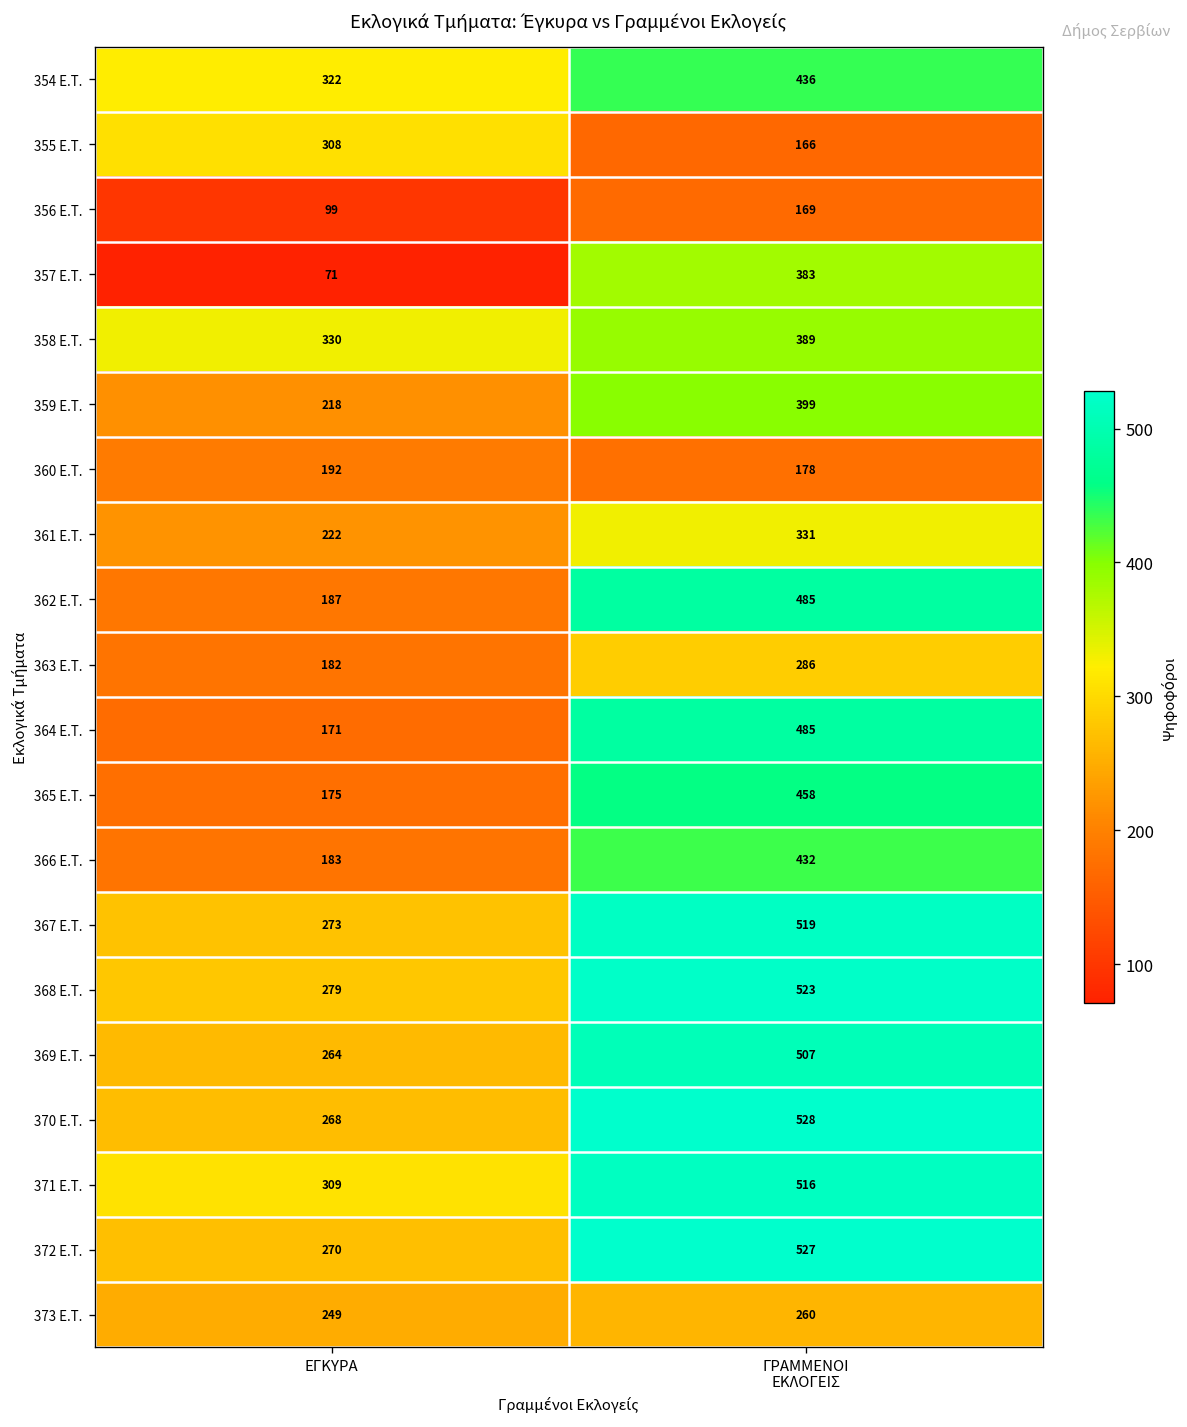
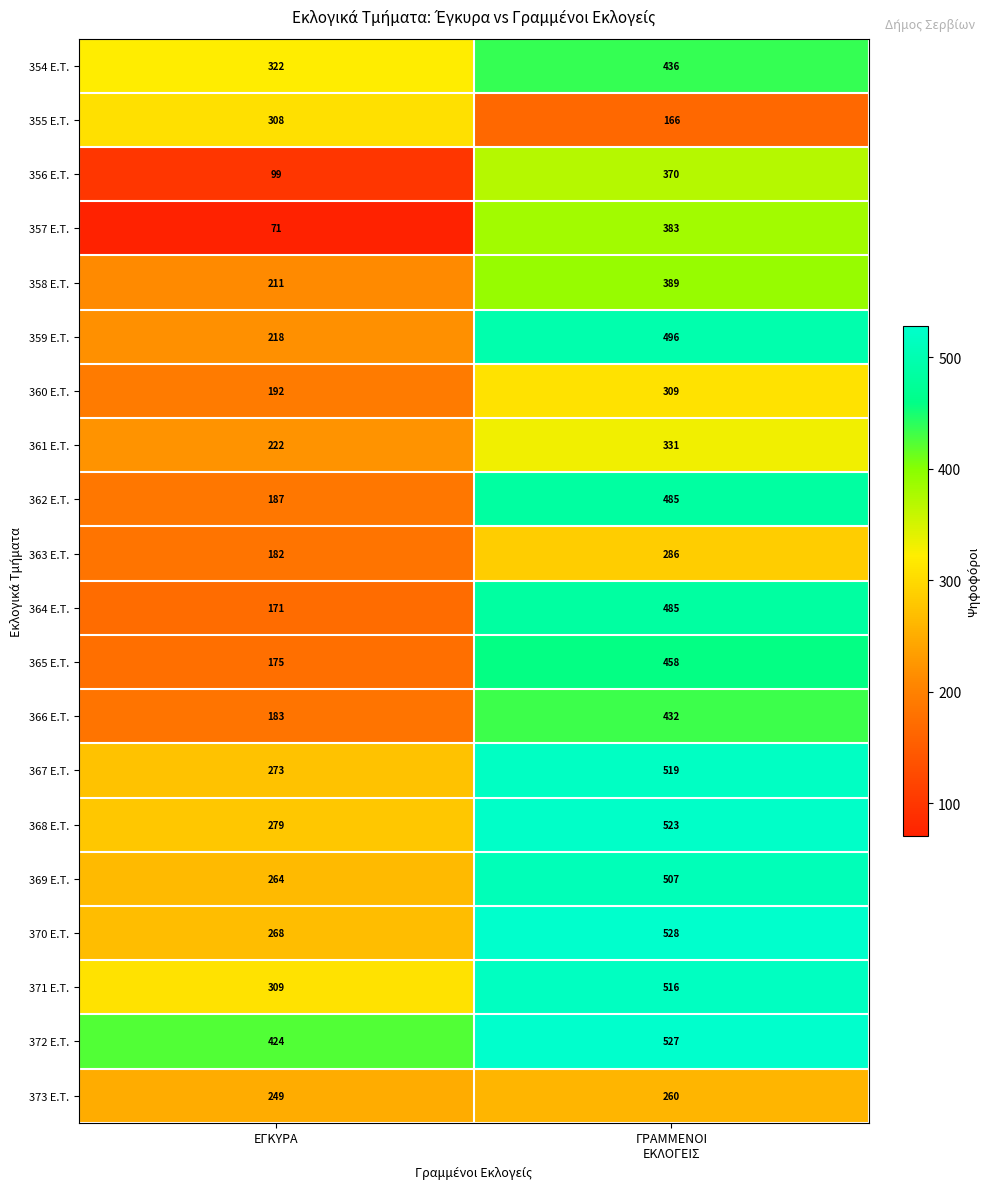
356 E.T., ΓΡΑΜΜΕΝΟΙ ΕΚΛΟΓΕΙΣ: 169 -> 370
358 E.T., ΕΓΚΥΡΑ: 330 -> 211
359 E.T., ΓΡΑΜΜΕΝΟΙ ΕΚΛΟΓΕΙΣ: 399 -> 496
360 E.T., ΓΡΑΜΜΕΝΟΙ ΕΚΛΟΓΕΙΣ: 178 -> 309
372 E.T., ΕΓΚΥΡΑ: 270 -> 424
